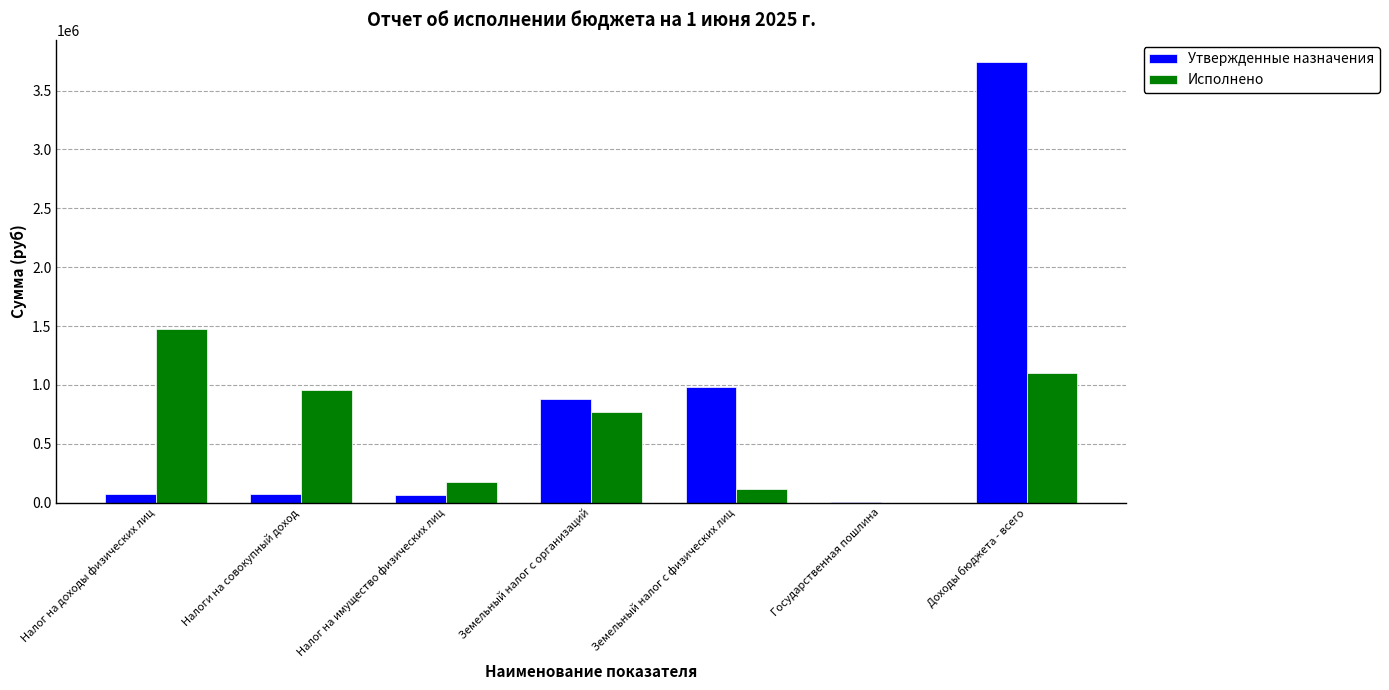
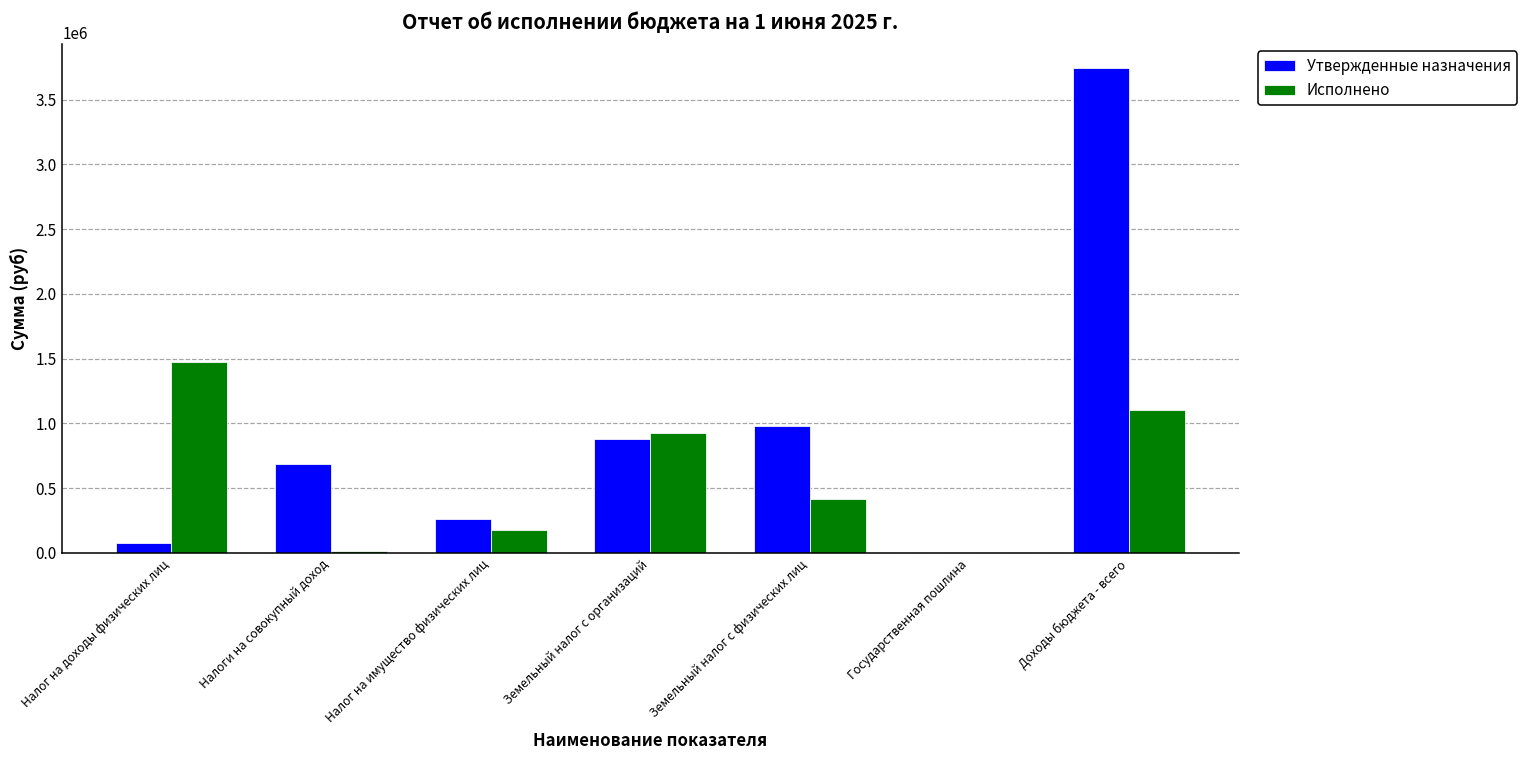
Утвержденные назначения, Налоги на совокупный доход: 70000 -> 690000
Исполнено, Налоги на совокупный доход: 960000 -> 10000
Утвержденные назначения, Налог на имущество физических лиц: 60000 -> 260000
Исполнено, Земельный налог с организаций: 770000 -> 920000
Исполнено, Земельный налог с физических лиц: 120000 -> 420000
